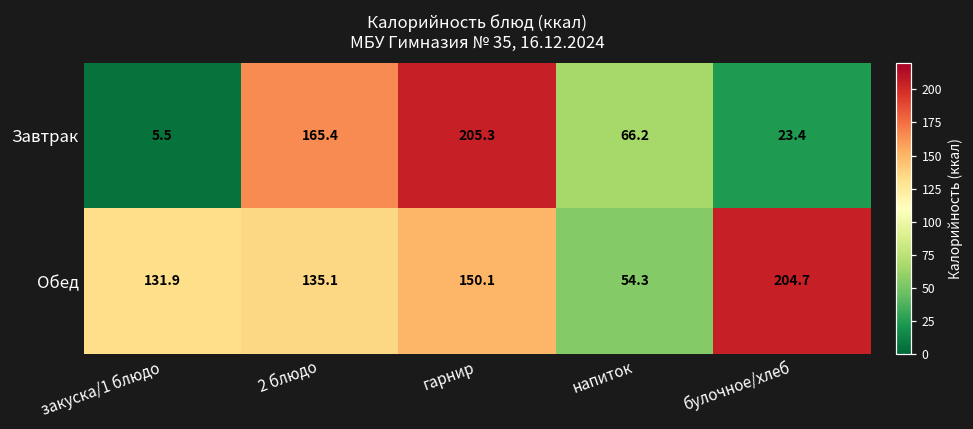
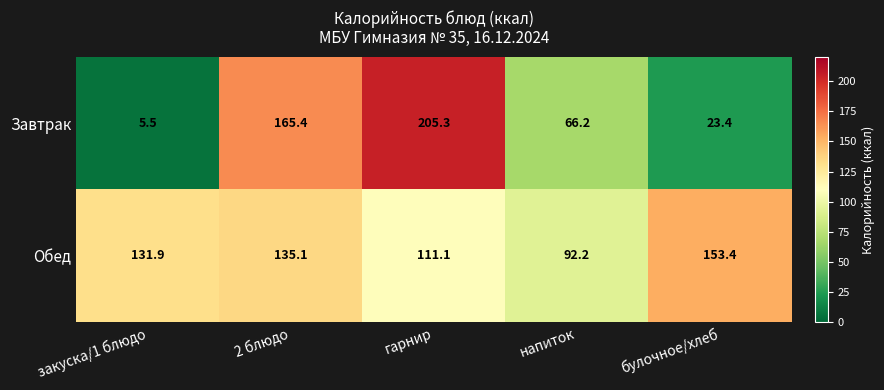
Обед, гарнир: 150.1 -> 111.1
Обед, напиток: 54.3 -> 92.2
Обед, булочное/хлеб: 204.7 -> 153.4
